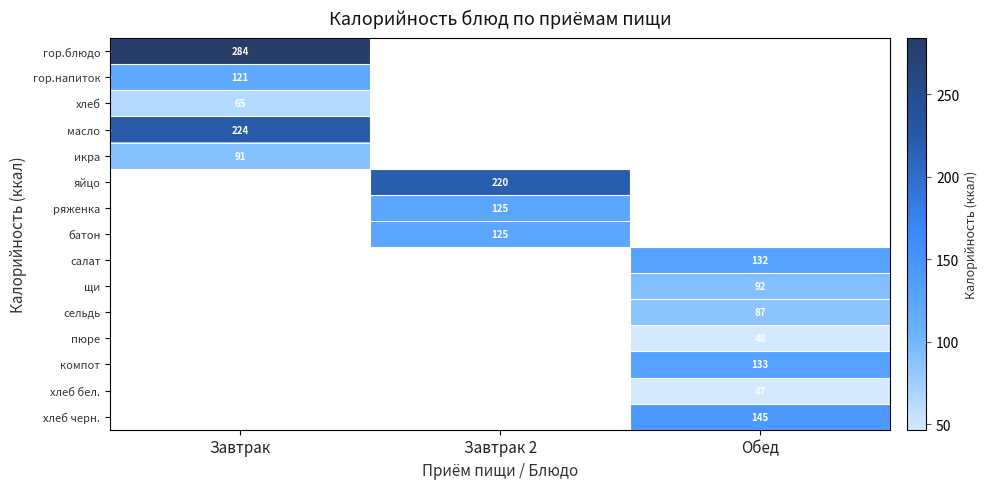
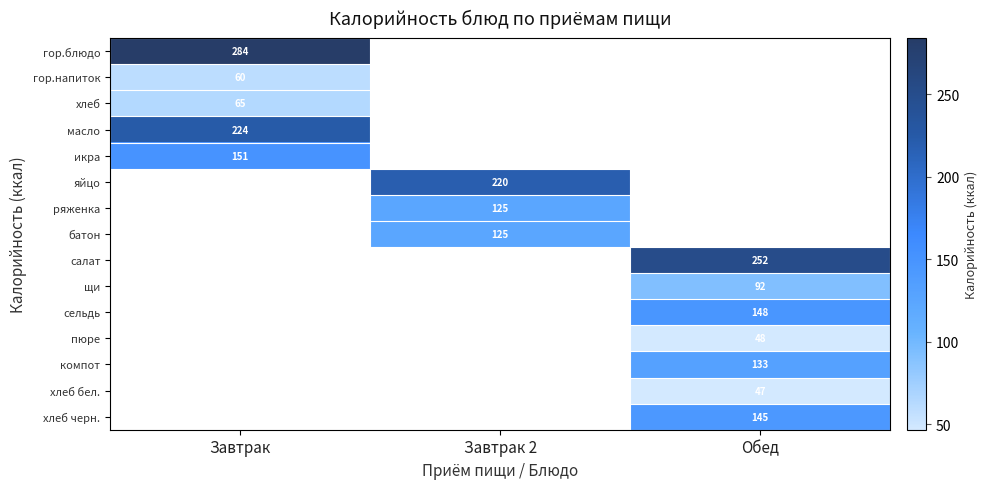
гор.напиток, Завтрак: 121 -> 60
икра, Завтрак: 91 -> 151
салат, Обед: 132 -> 252
сельдь, Обед: 87 -> 148
